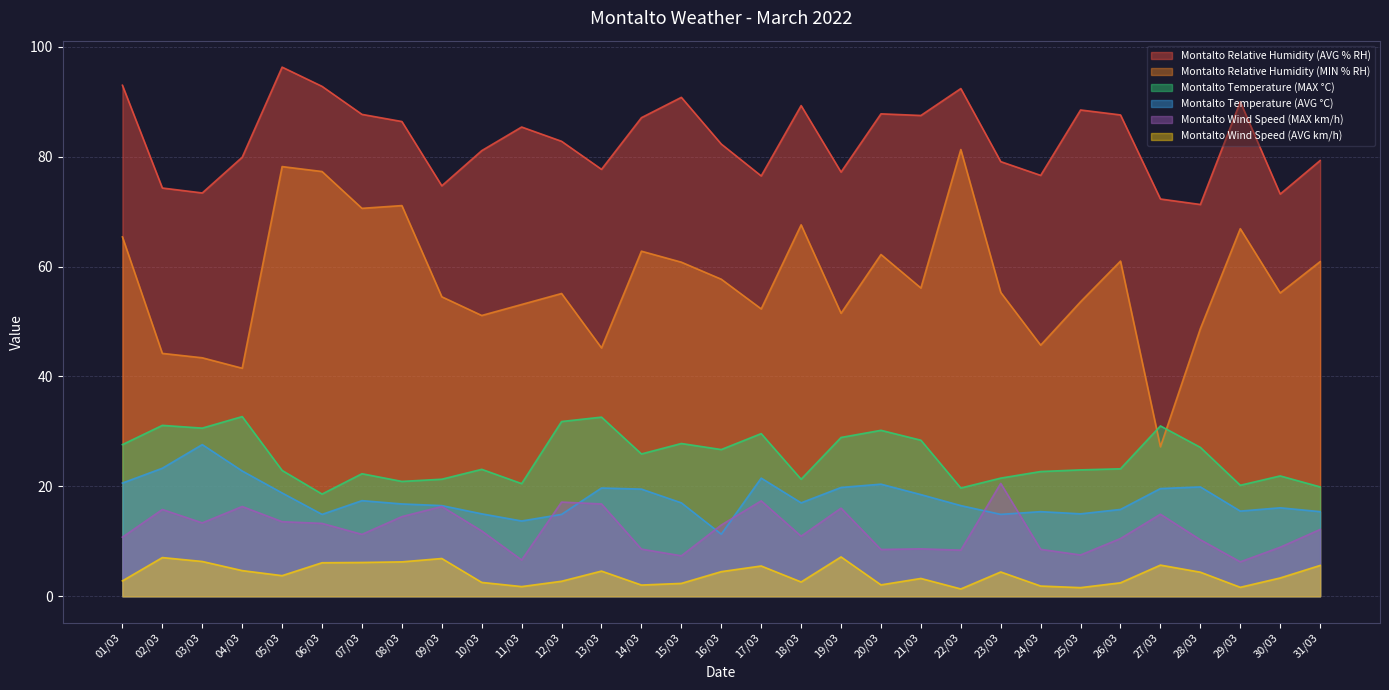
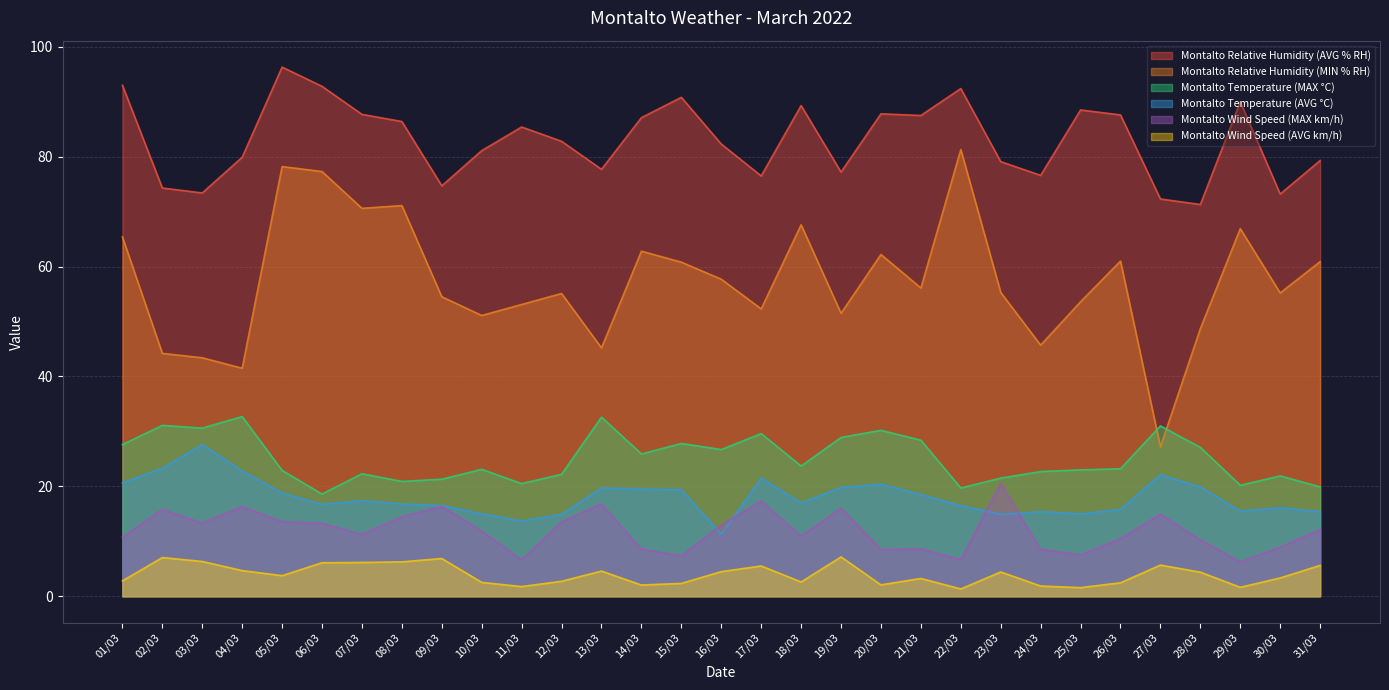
Montalto Temperature (AVG °C), 06/03: 15 -> 17
Montalto Temperature (MAX °C), 12/03: 32 -> 22
Montalto Wind Speed (MAX km/h), 12/03: 17 -> 14
Montalto Temperature (AVG °C), 15/03: 17 -> 19
Montalto Temperature (MAX °C), 18/03: 21 -> 24
Montalto Wind Speed (MAX km/h), 22/03: 8 -> 7
Montalto Temperature (AVG °C), 27/03: 20 -> 22
